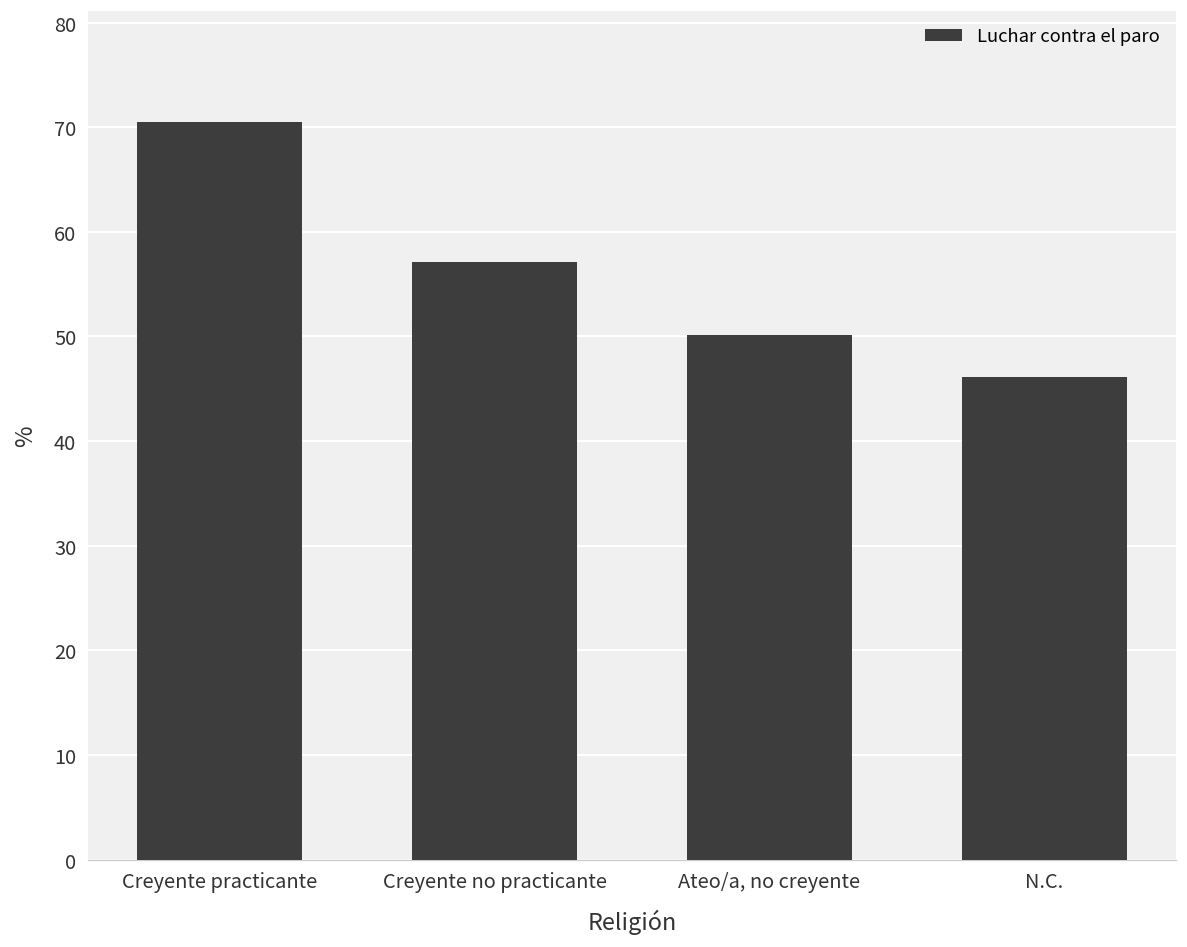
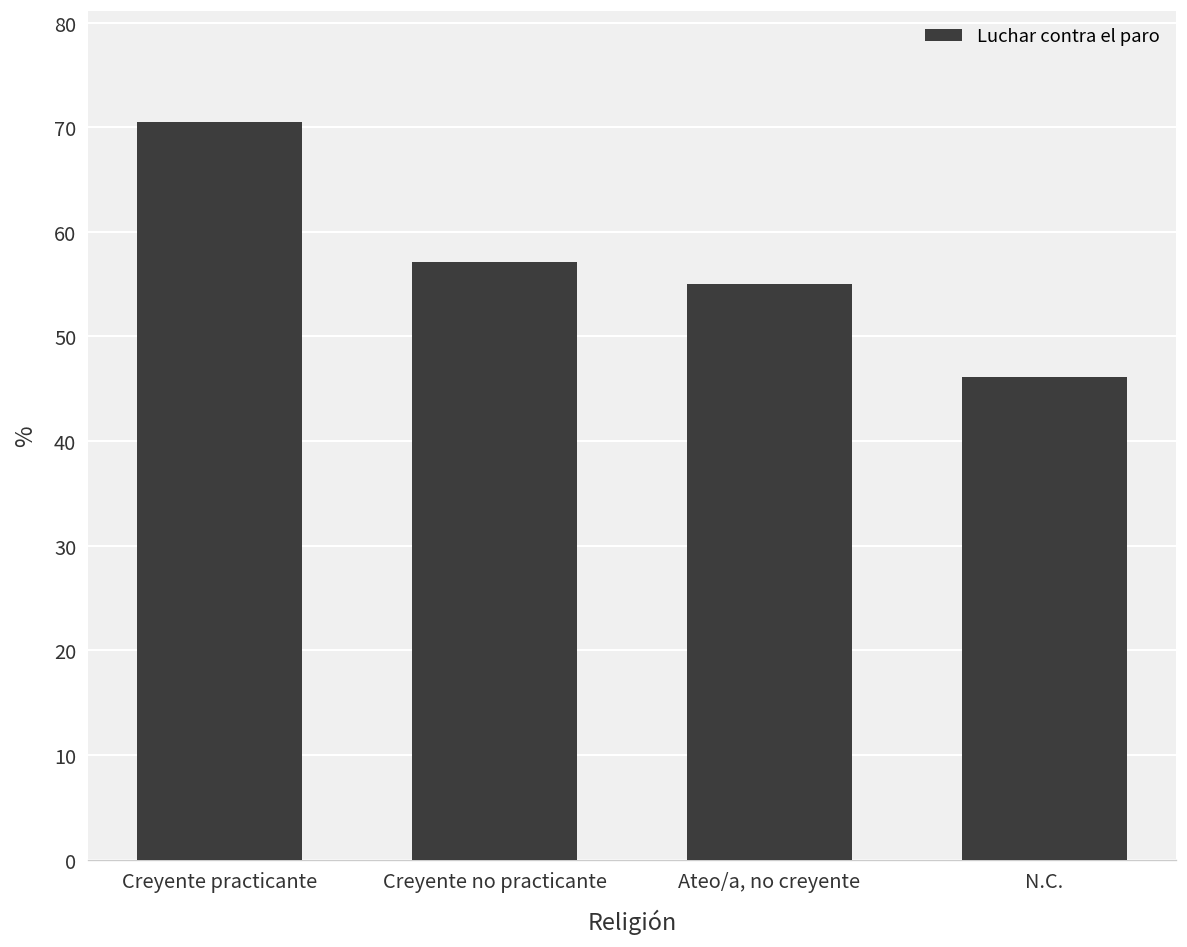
Ateo/a, no creyente: 50 -> 55
